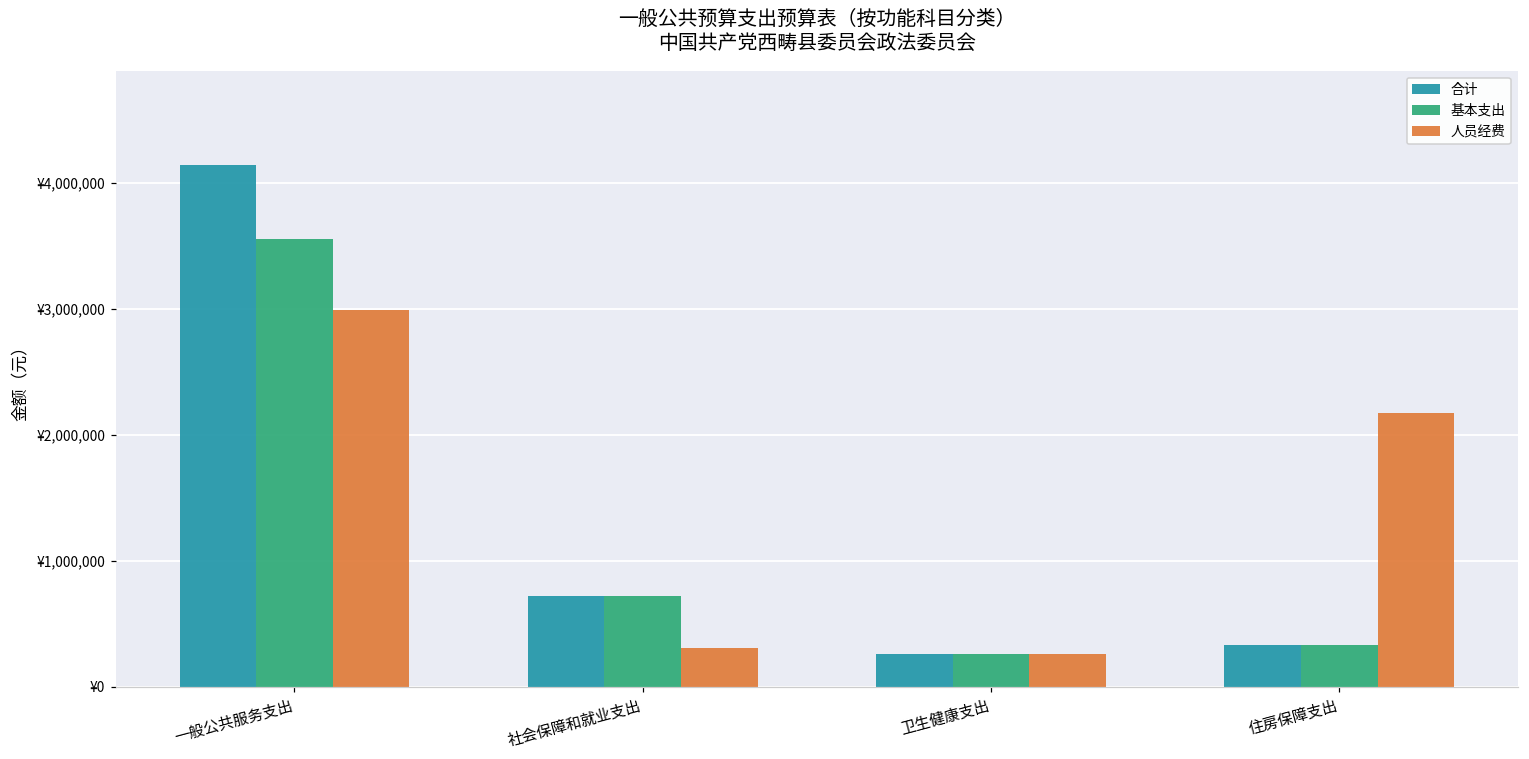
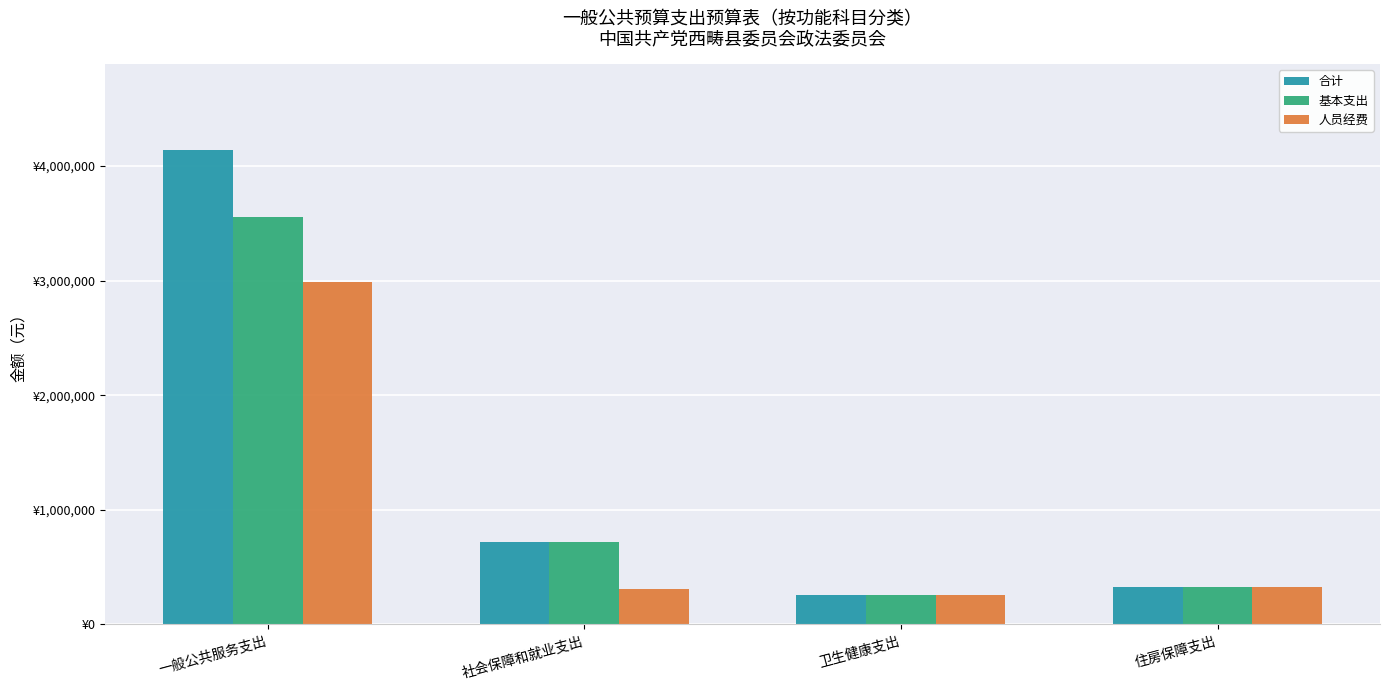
人员经费, 住房保障支出: ¥2,170,000 -> ¥330,000
